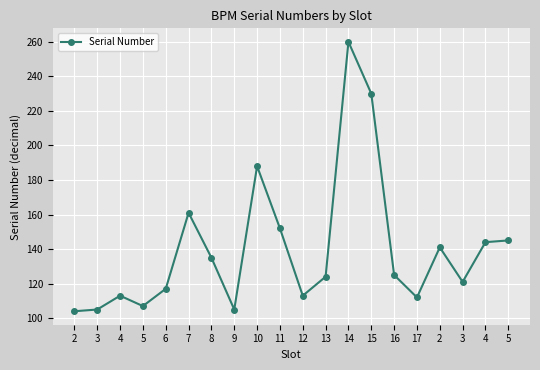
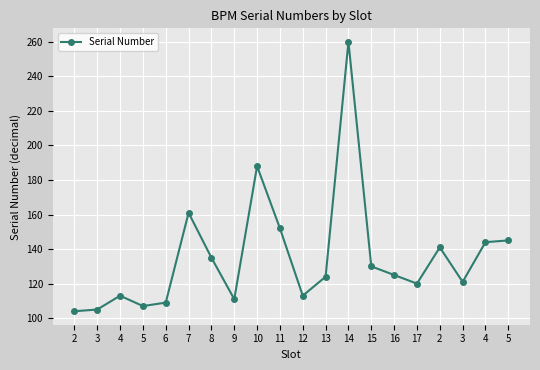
6: 117 -> 109
9: 105 -> 111
15: 230 -> 130
17: 112 -> 120
